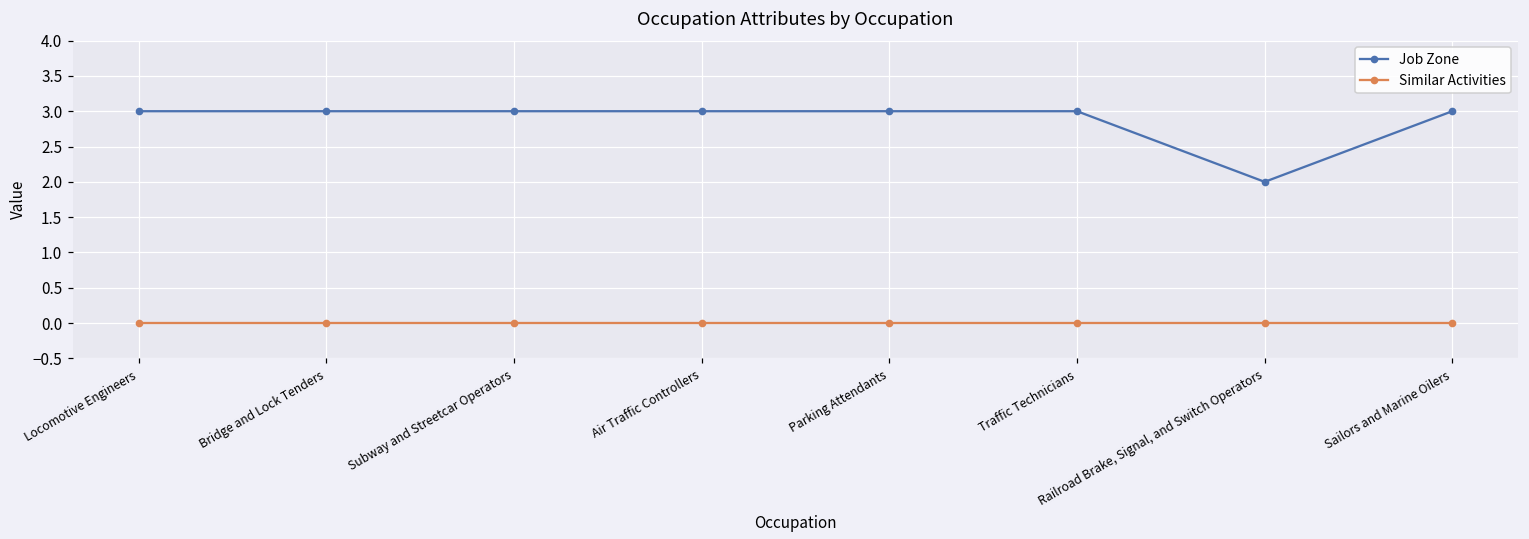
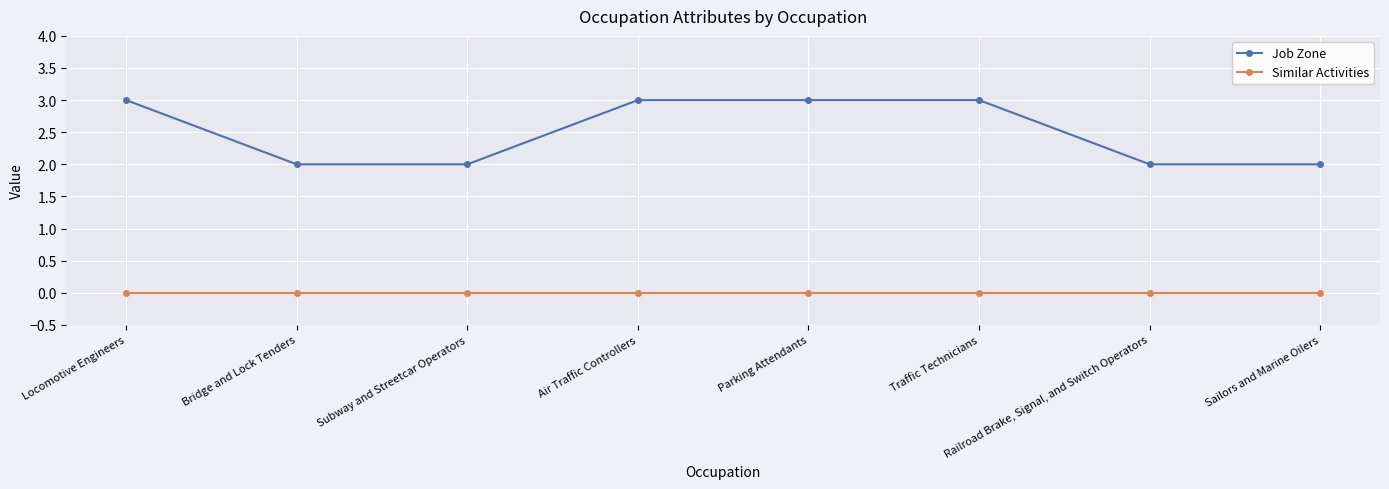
Job Zone, Bridge and Lock Tenders: 3 -> 2
Job Zone, Subway and Streetcar Operators: 3 -> 2
Job Zone, Sailors and Marine Oilers: 3 -> 2
